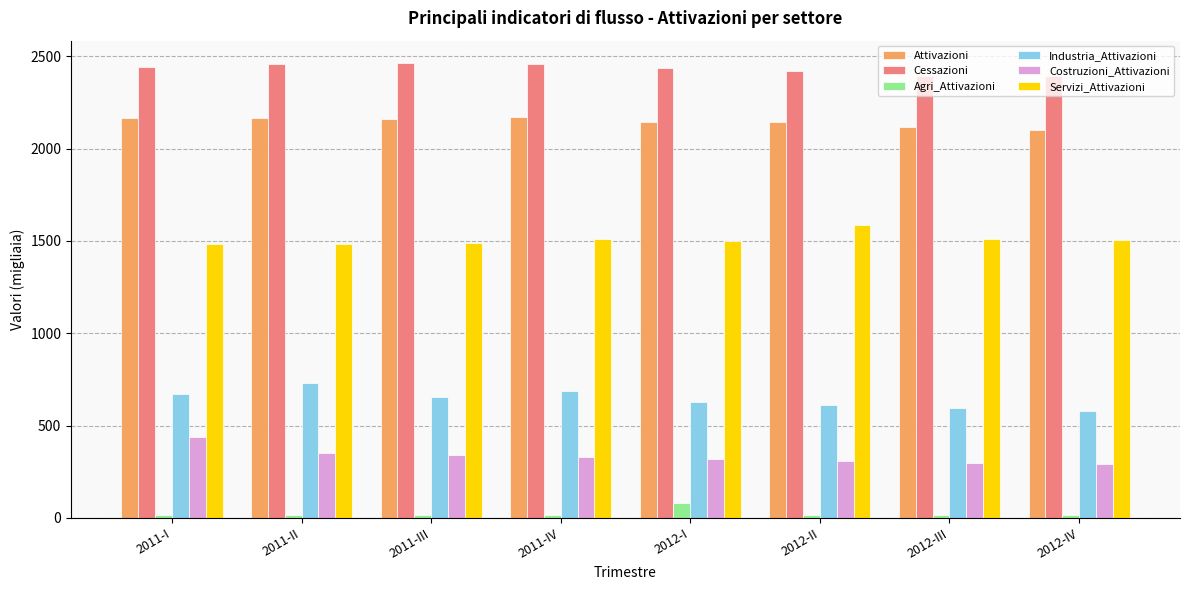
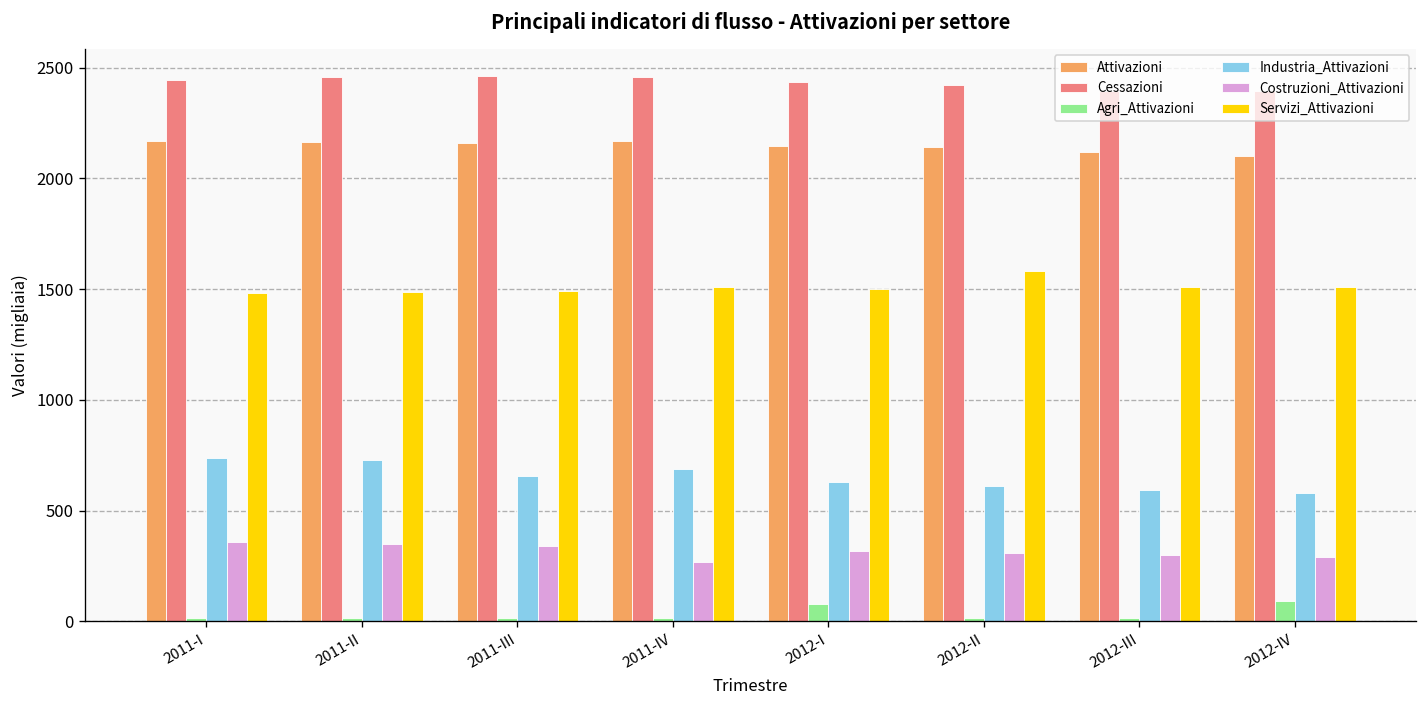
Industria_Attivazioni, 2011-I: 670 -> 740
Costruzioni_Attivazioni, 2011-I: 440 -> 360
Costruzioni_Attivazioni, 2011-IV: 330 -> 270
Agri_Attivazioni, 2012-IV: 20 -> 90
